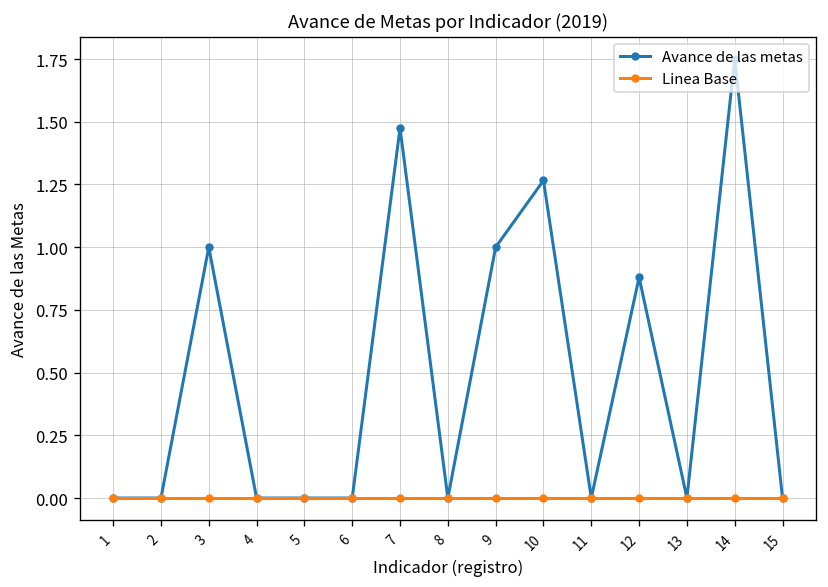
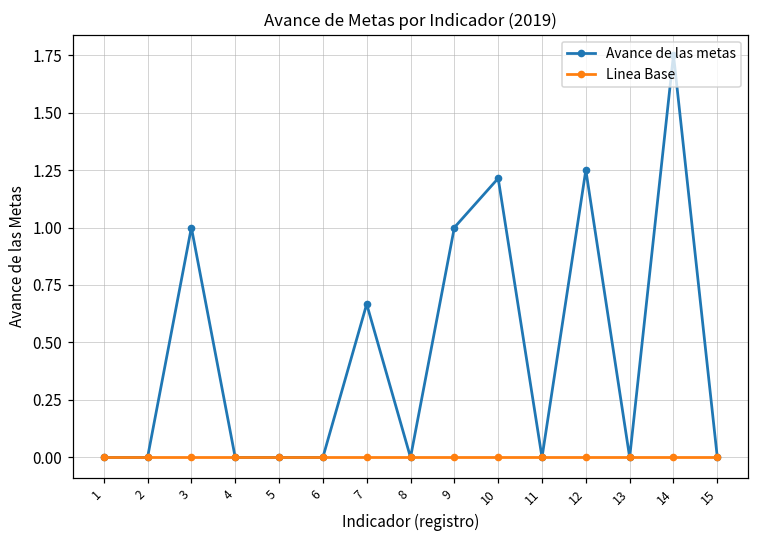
Avance de las metas, 7: 1.48 -> 0.67
Avance de las metas, 10: 1.27 -> 1.21
Avance de las metas, 12: 0.88 -> 1.25
